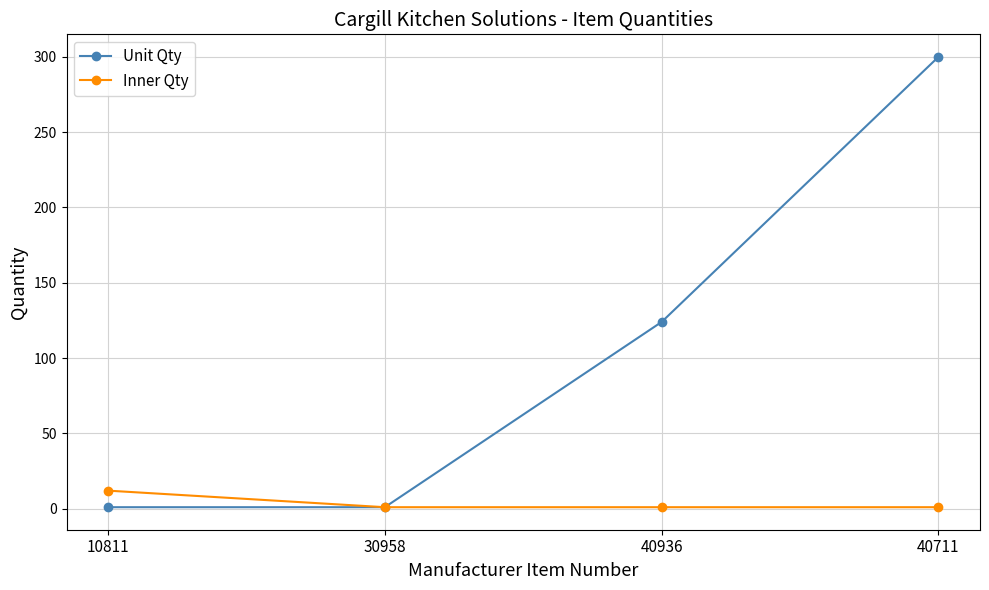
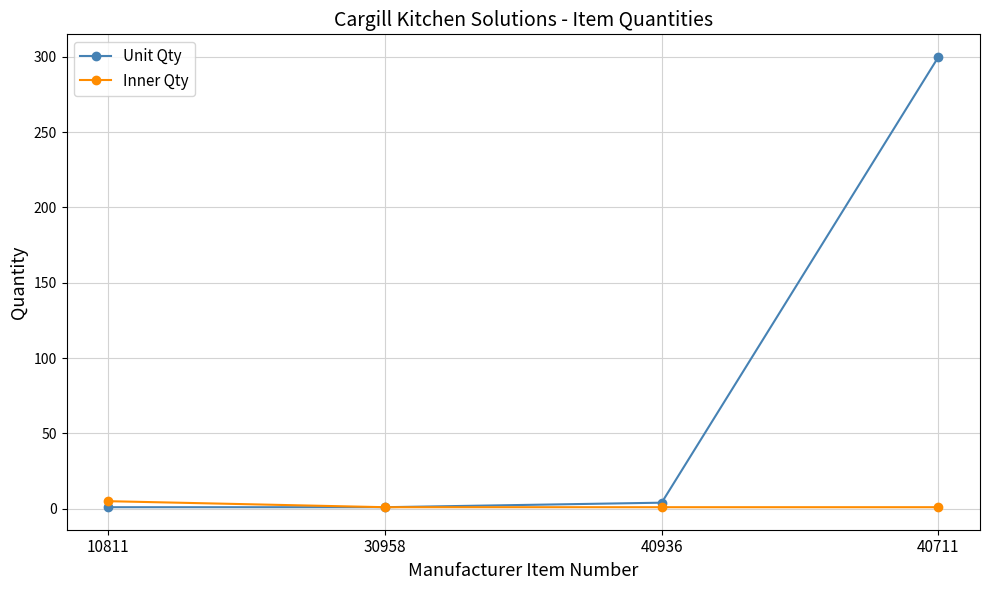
Inner Qty, 10811: 12 -> 5
Unit Qty, 40936: 124 -> 4
